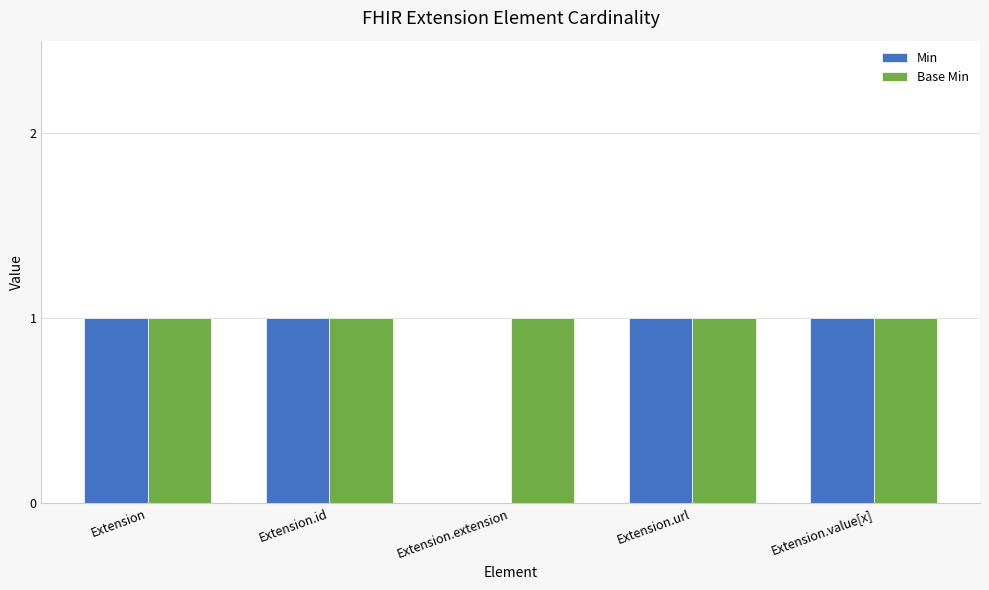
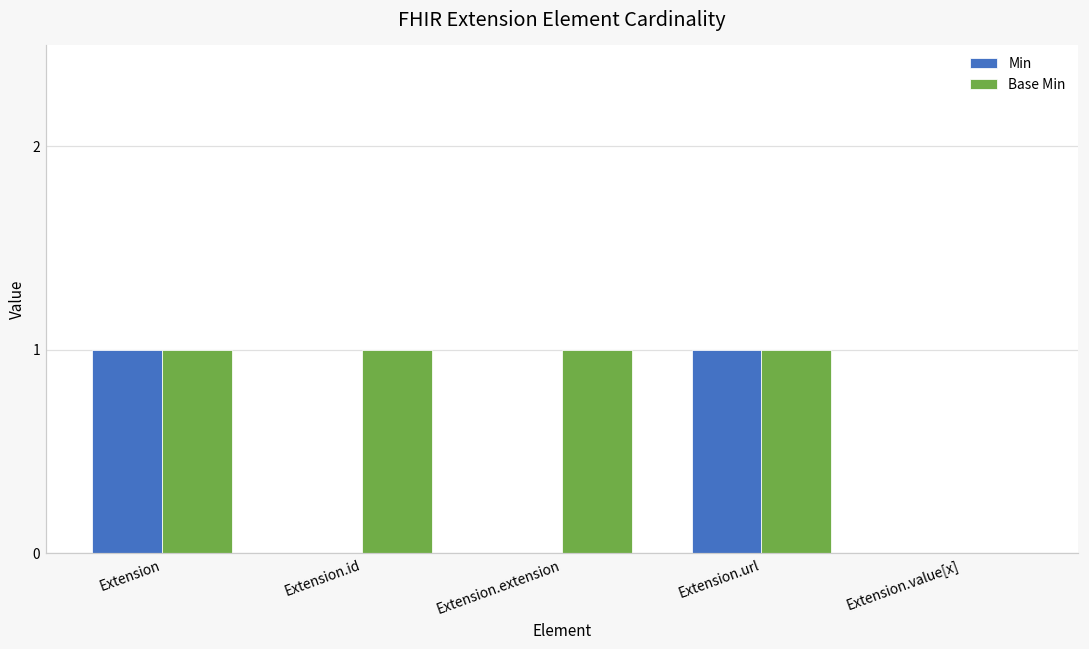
Min, Extension.id: 1 -> 0
Min, Extension.value[x]: 1 -> 0
Base Min, Extension.value[x]: 1 -> 0
